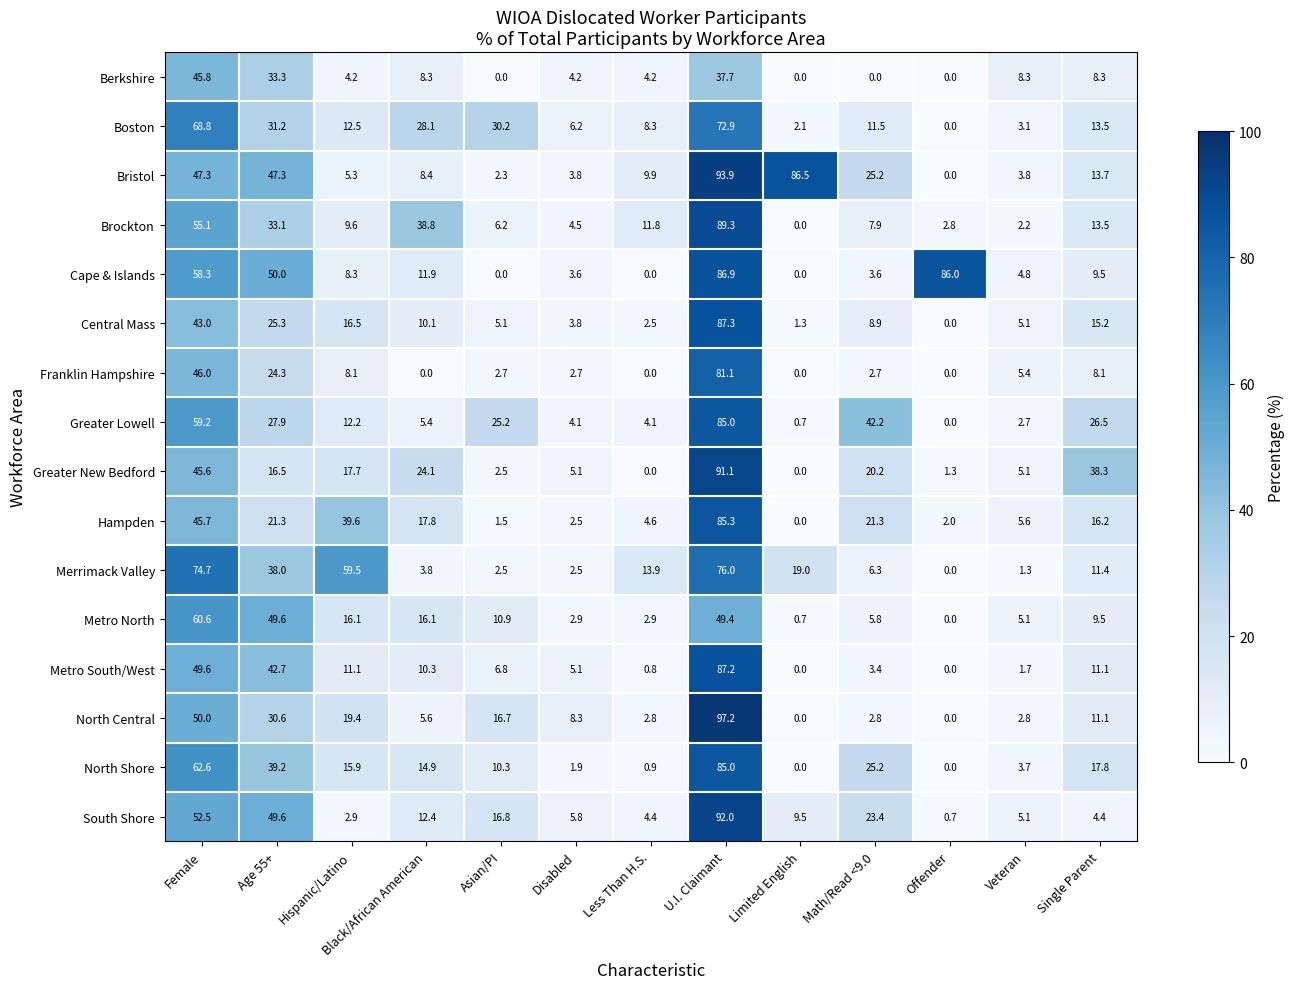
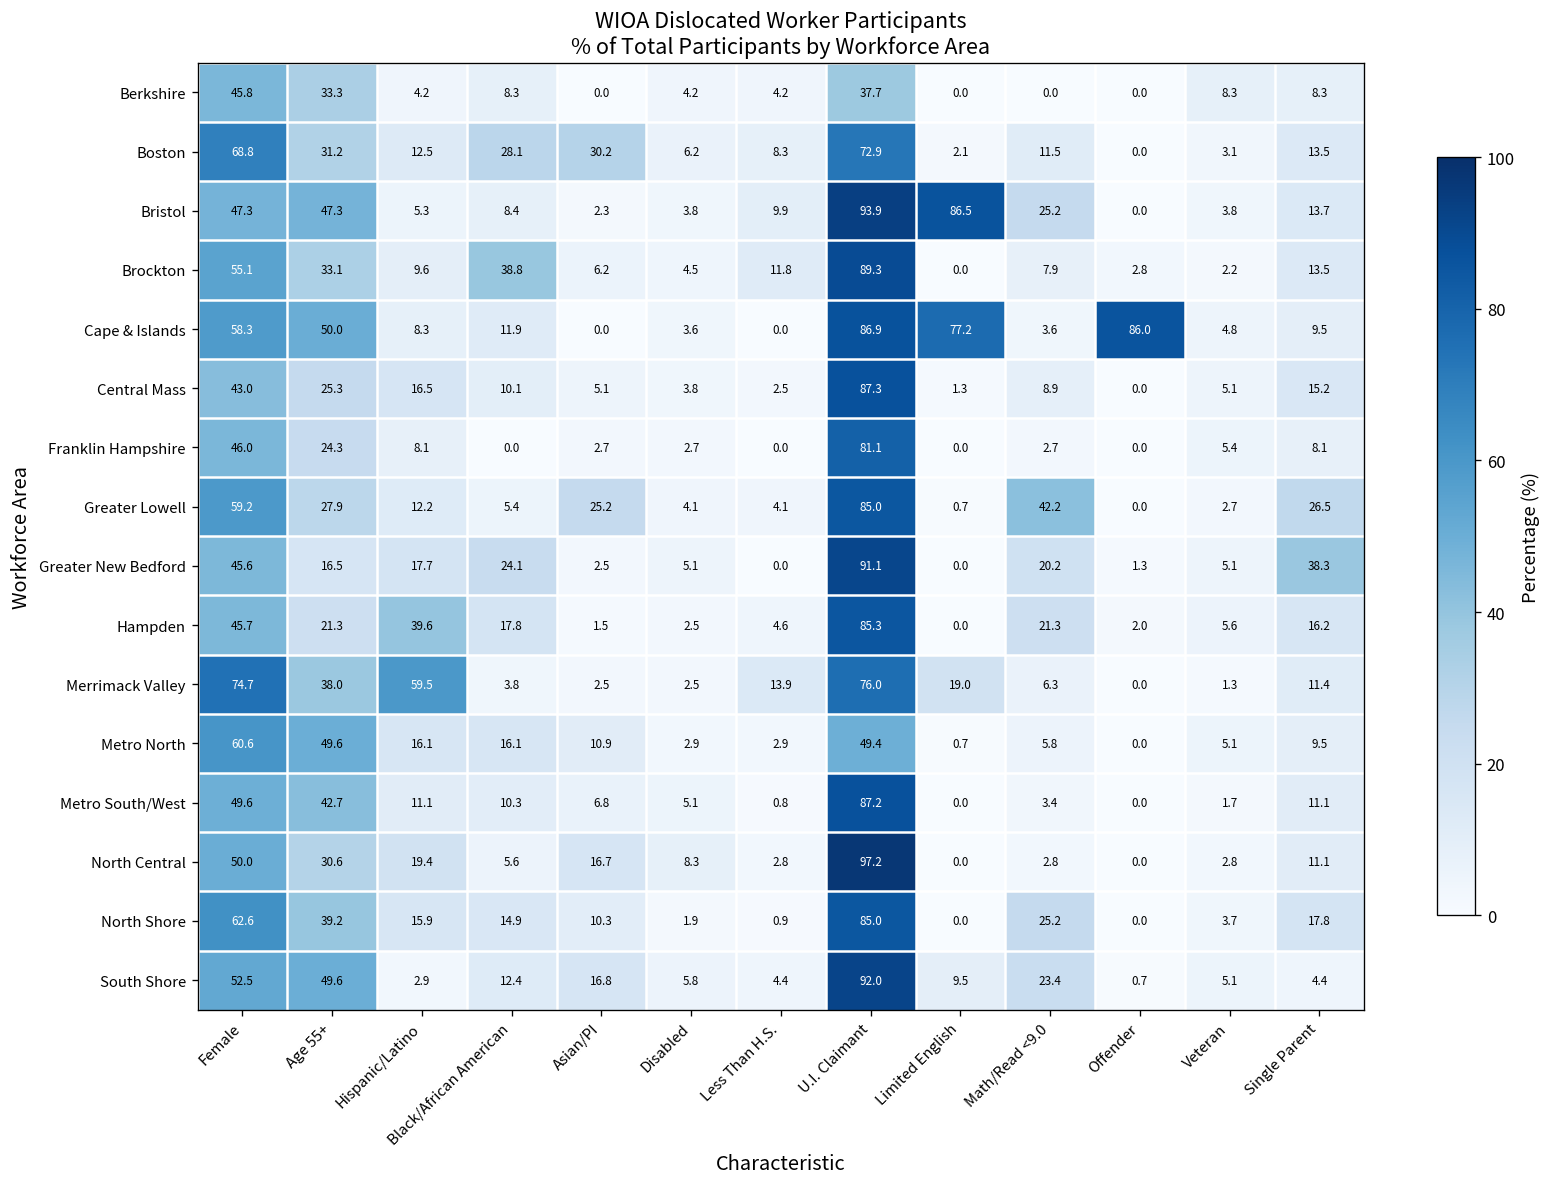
Cape & Islands, Limited English: 0.0 -> 77.2
